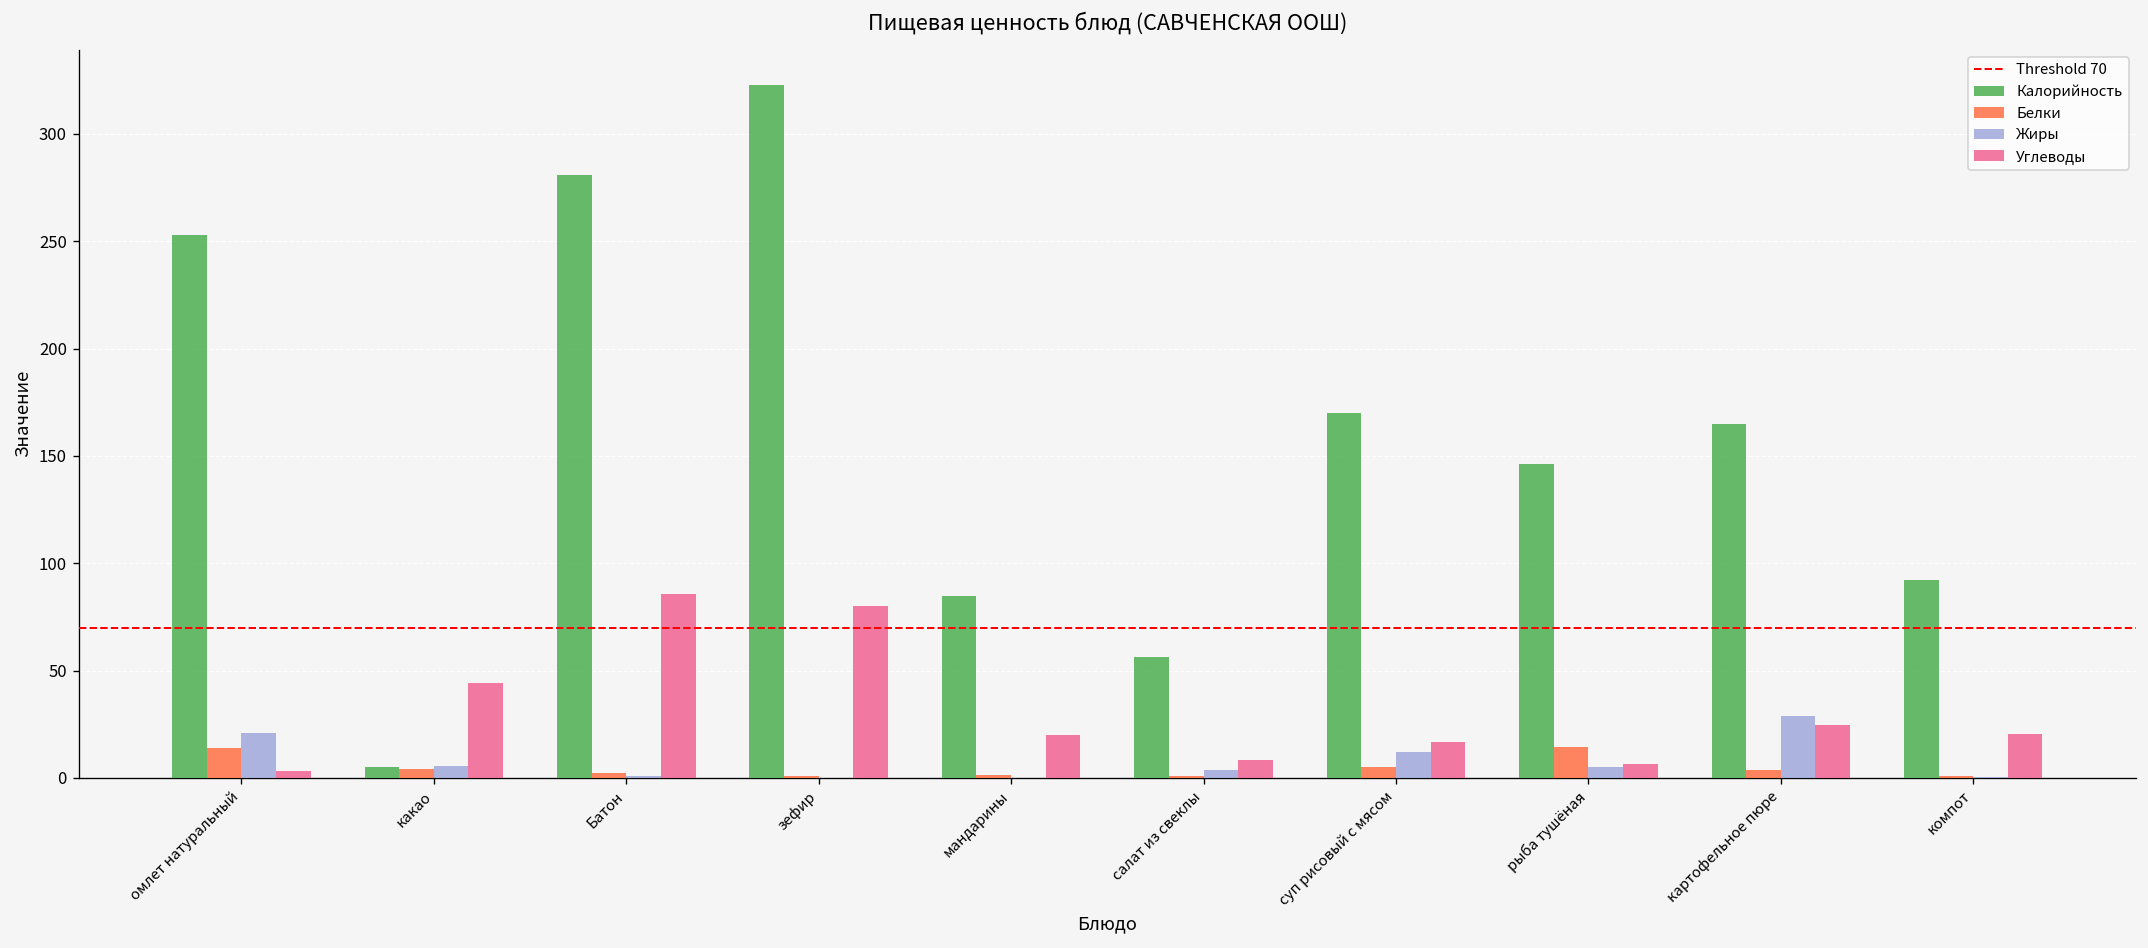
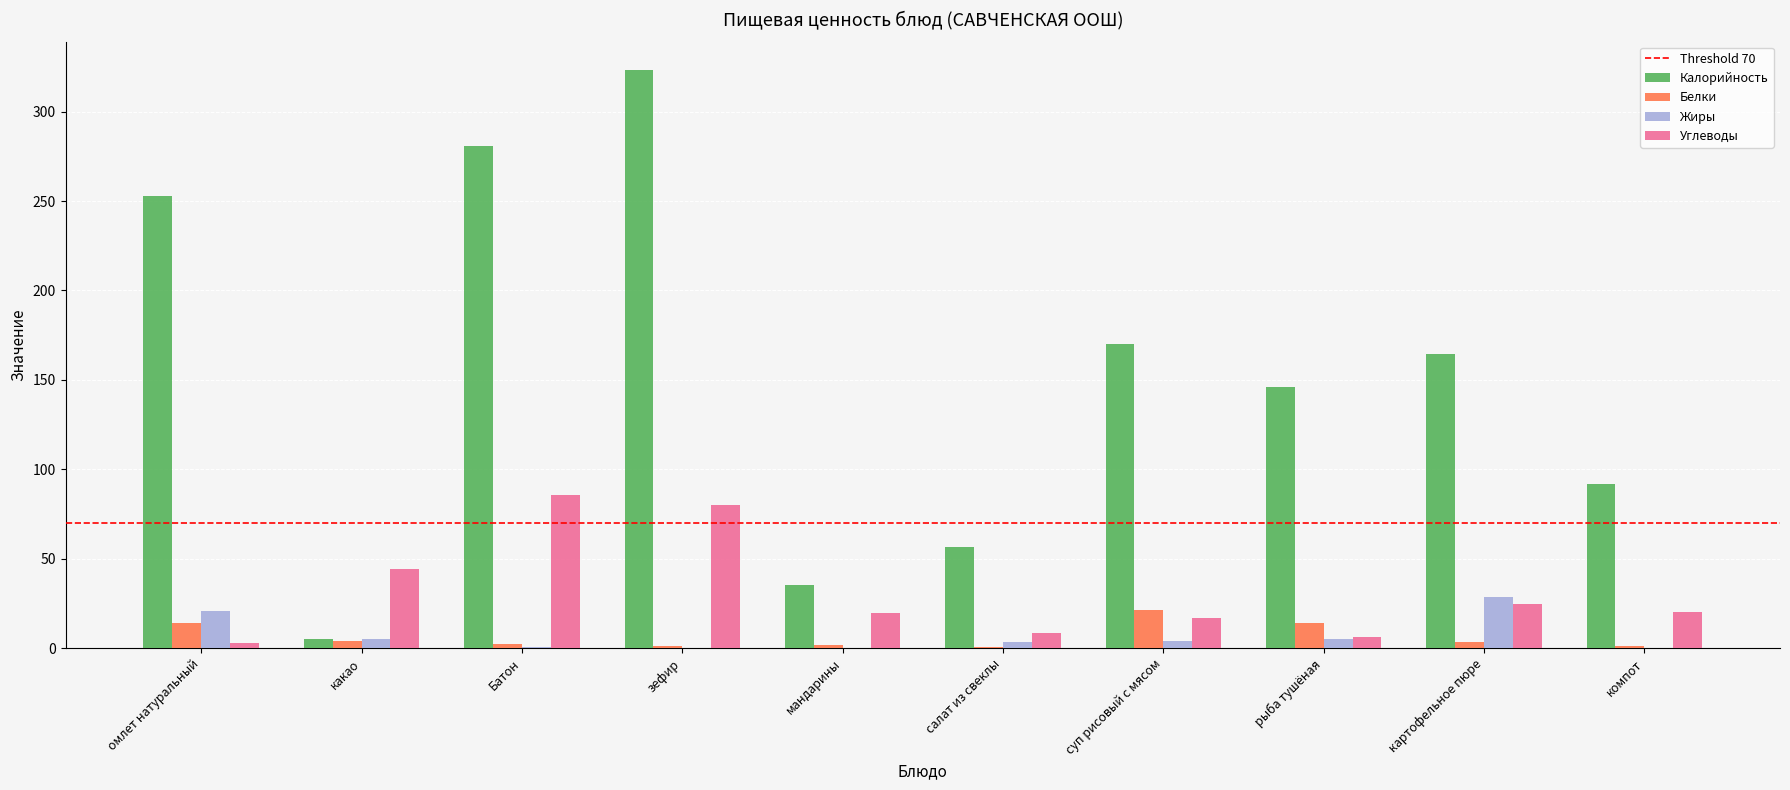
Калорийность, мандарины: 85 -> 35
Белки, суп рисовый с мясом: 5 -> 22
Жиры, суп рисовый с мясом: 12 -> 4
